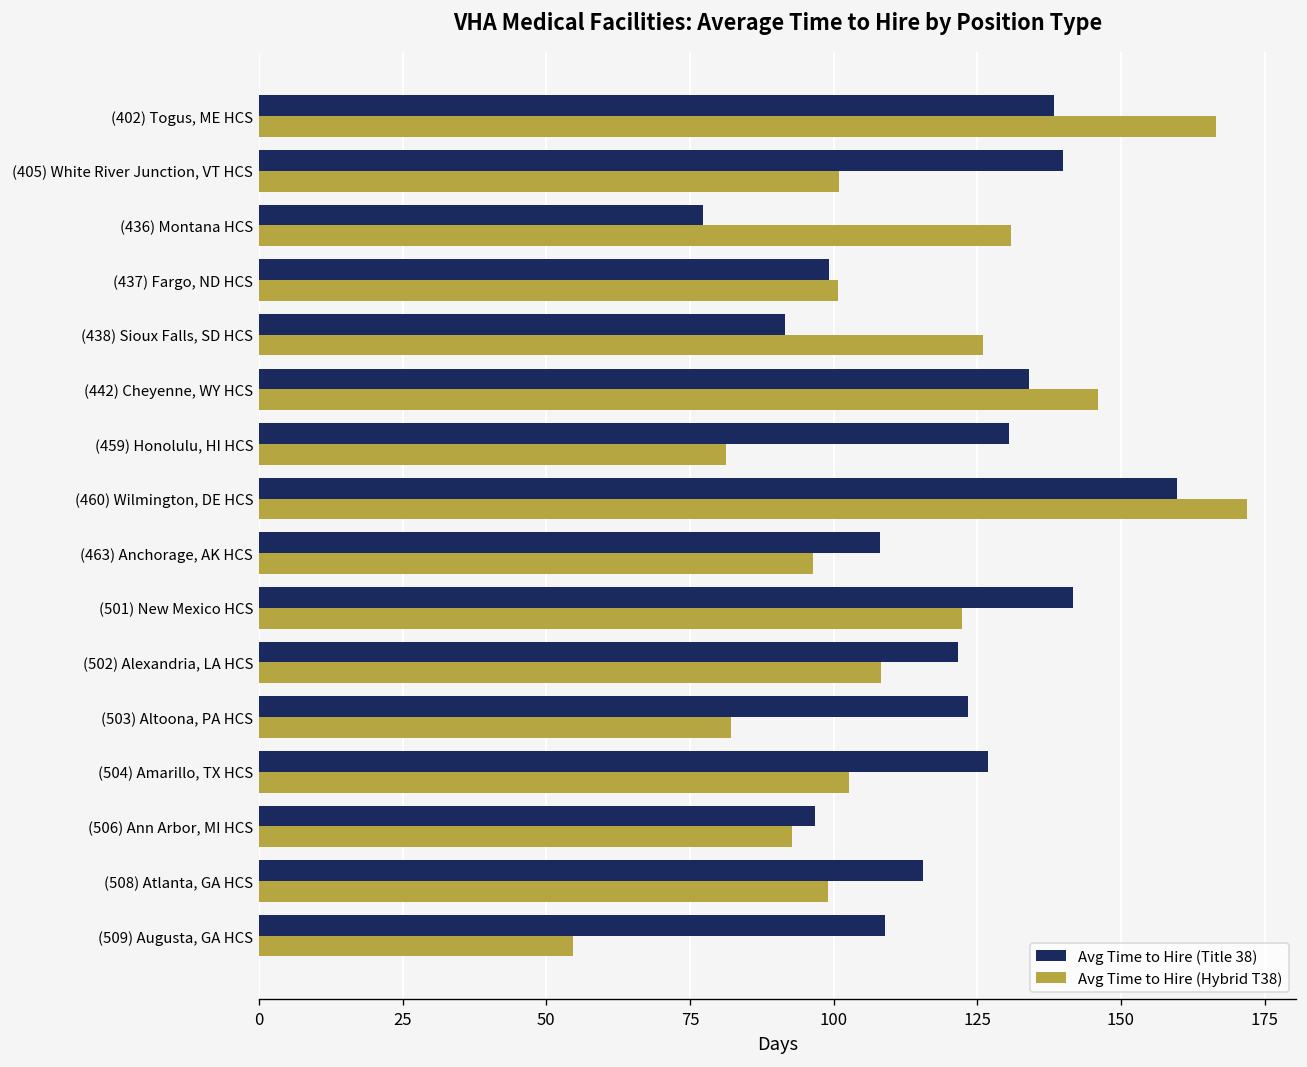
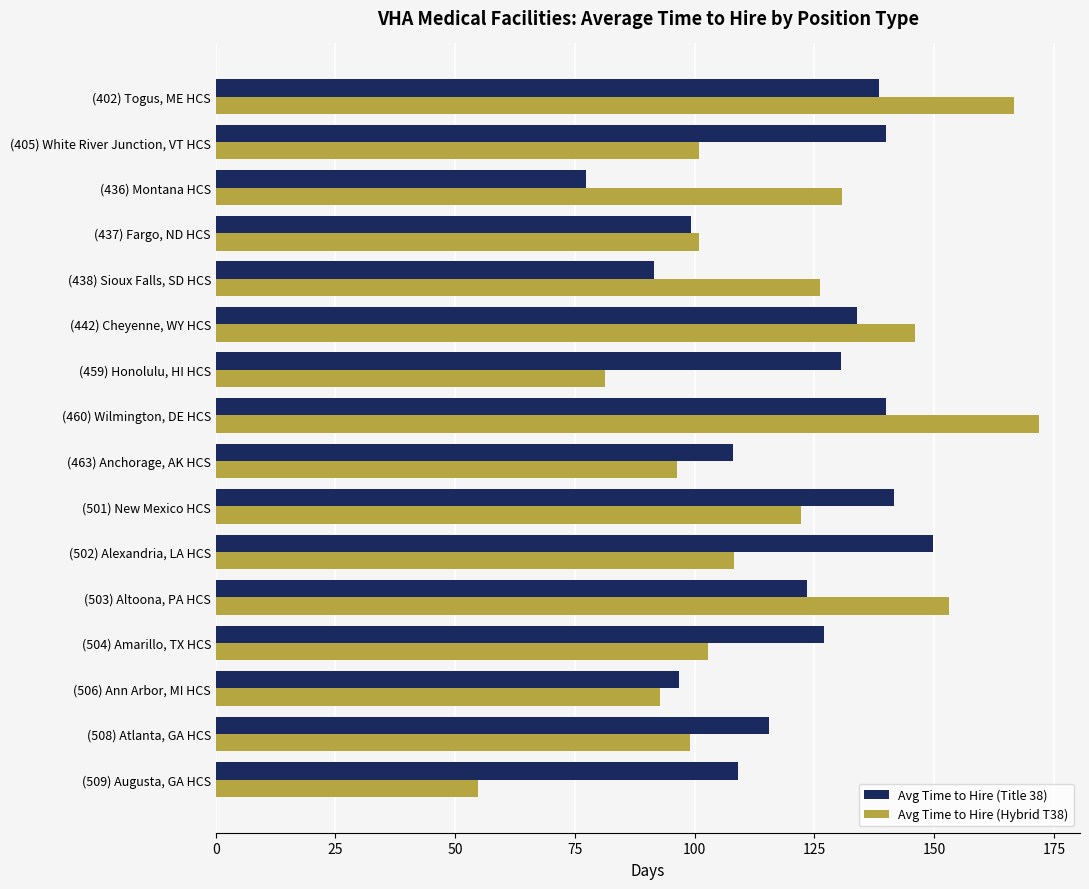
Avg Time to Hire (Title 38), (460) Wilmington, DE HCS: 160 -> 140
Avg Time to Hire (Title 38), (502) Alexandria, LA HCS: 122 -> 150
Avg Time to Hire (Hybrid T38), (503) Altoona, PA HCS: 82 -> 153
